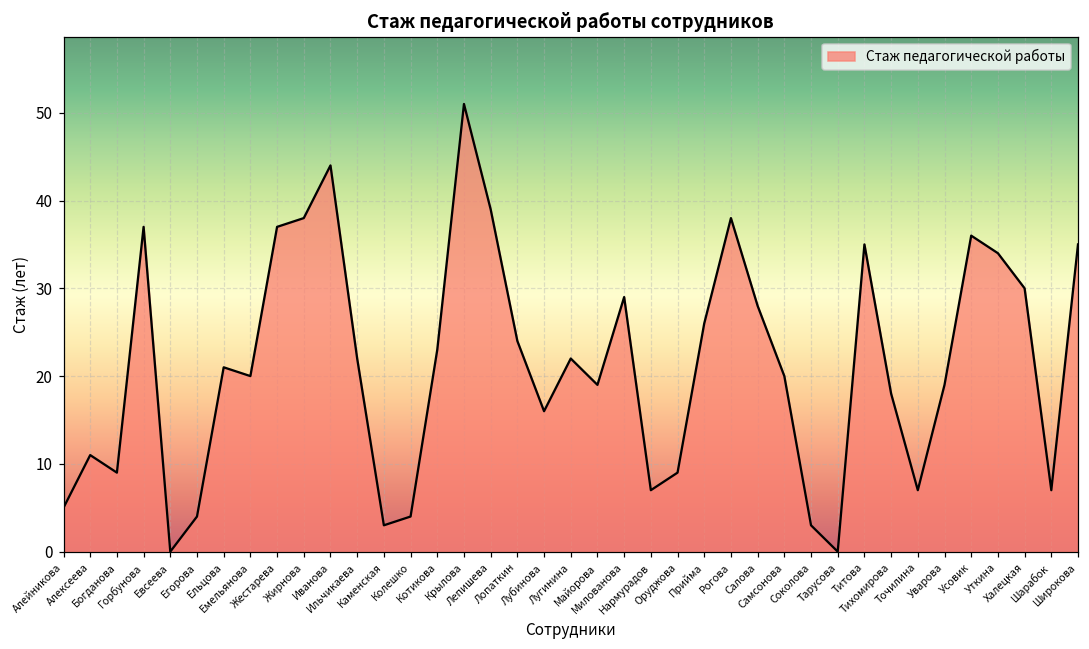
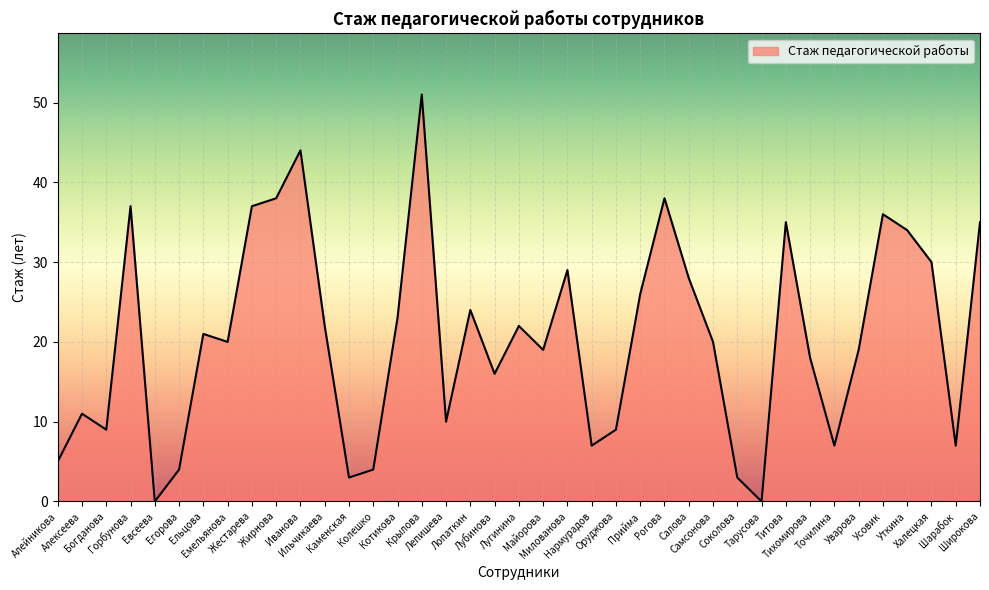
Лепишева: 39 -> 10
